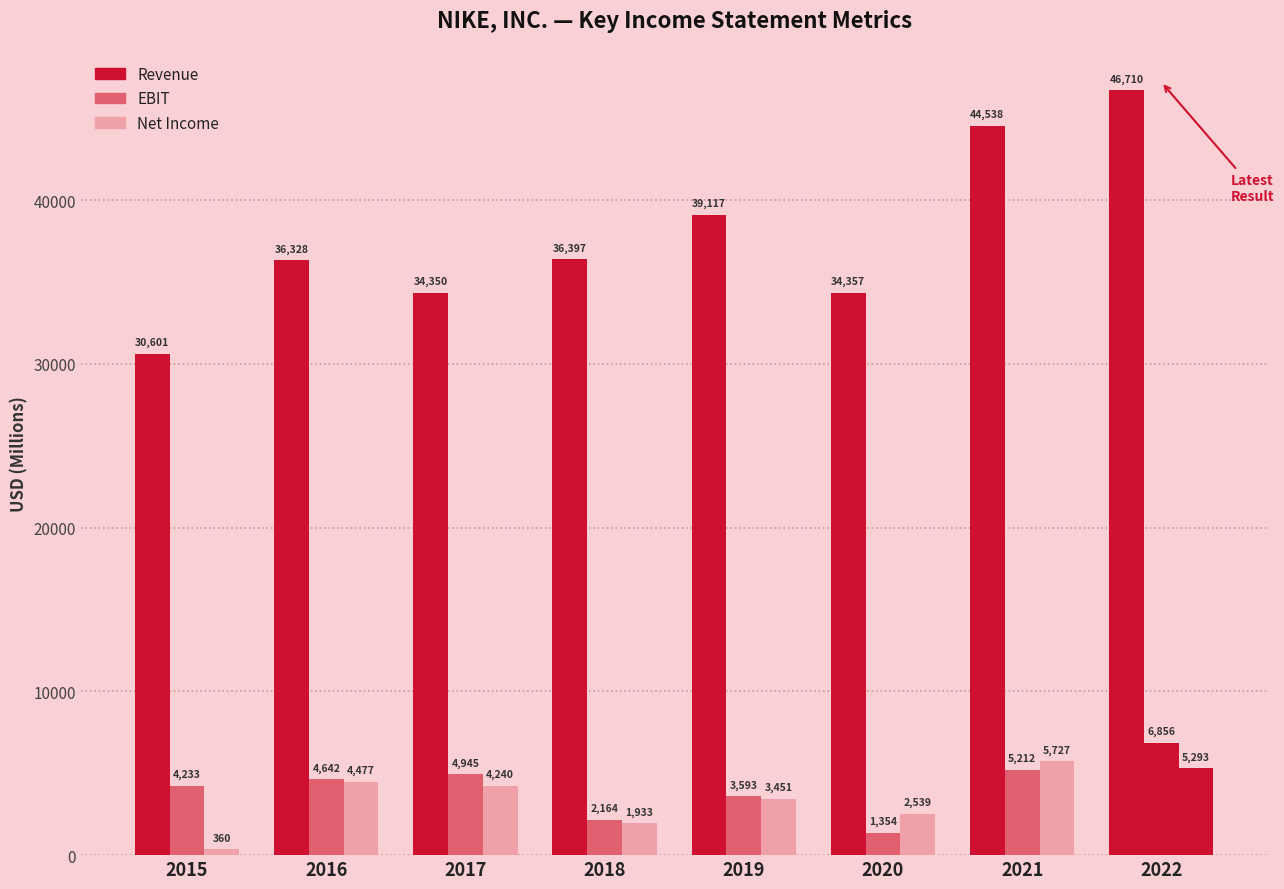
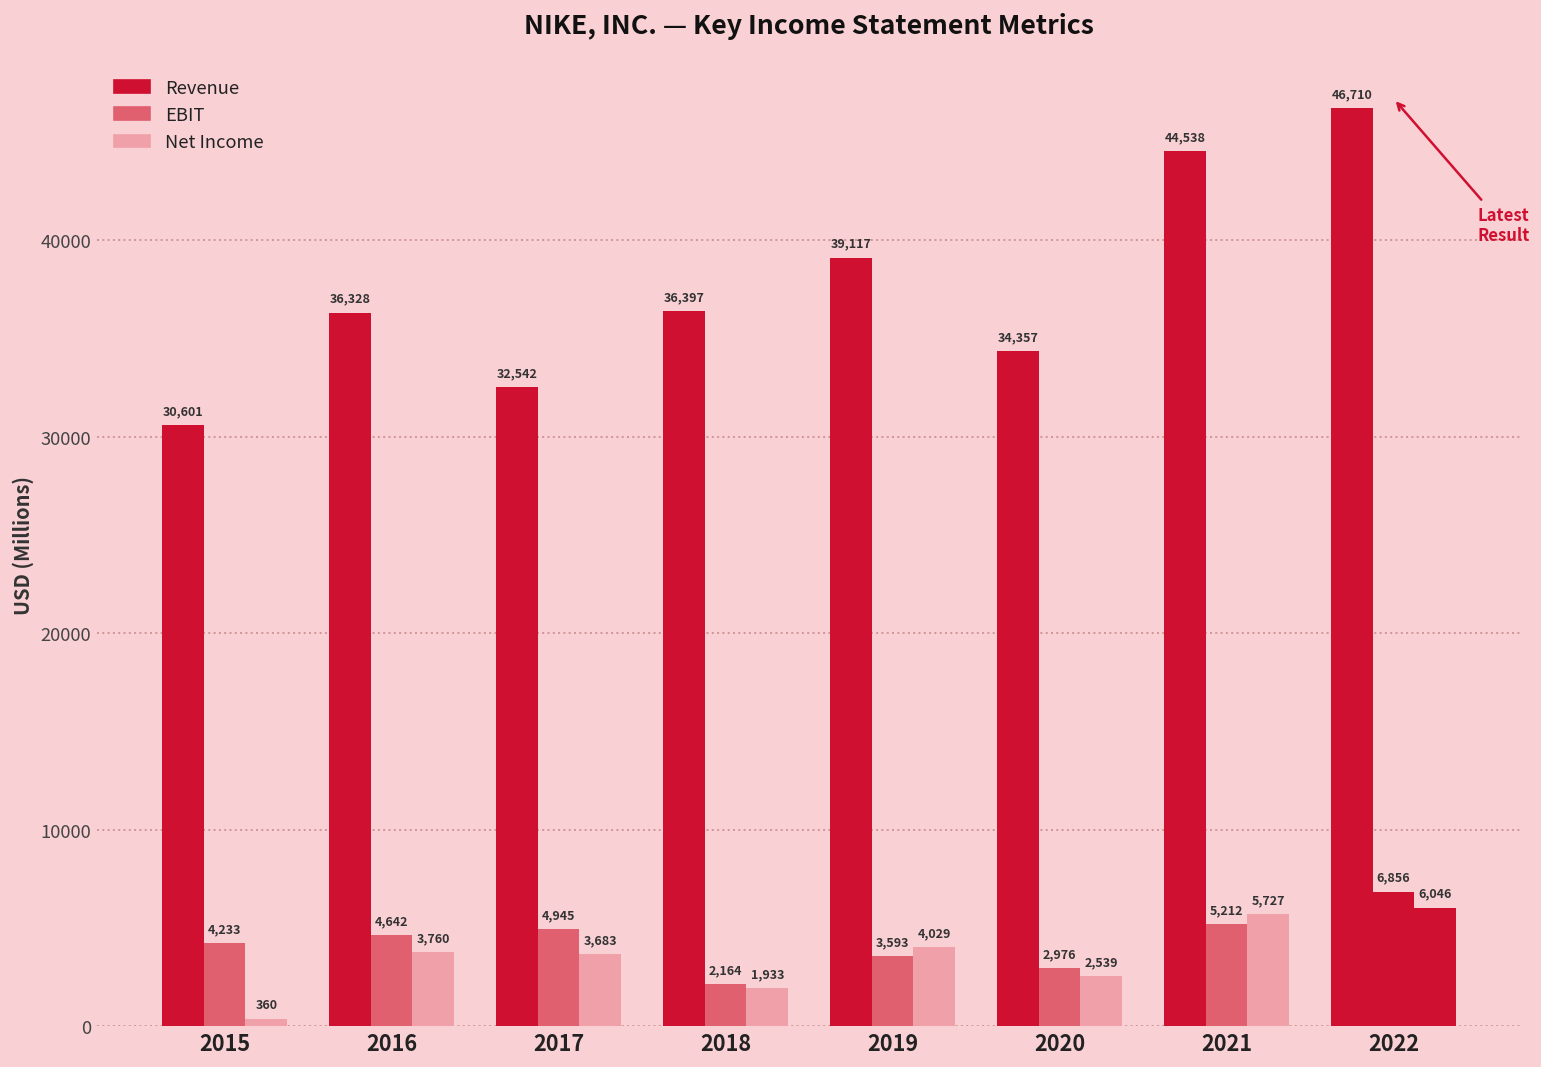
Net Income, 2016: 4,477 -> 3,760
Revenue, 2017: 34,350 -> 32,542
Net Income, 2017: 4,240 -> 3,683
Net Income, 2019: 3,451 -> 4,029
EBIT, 2020: 1,354 -> 2,976
Net Income, 2022: 5,293 -> 6,046
